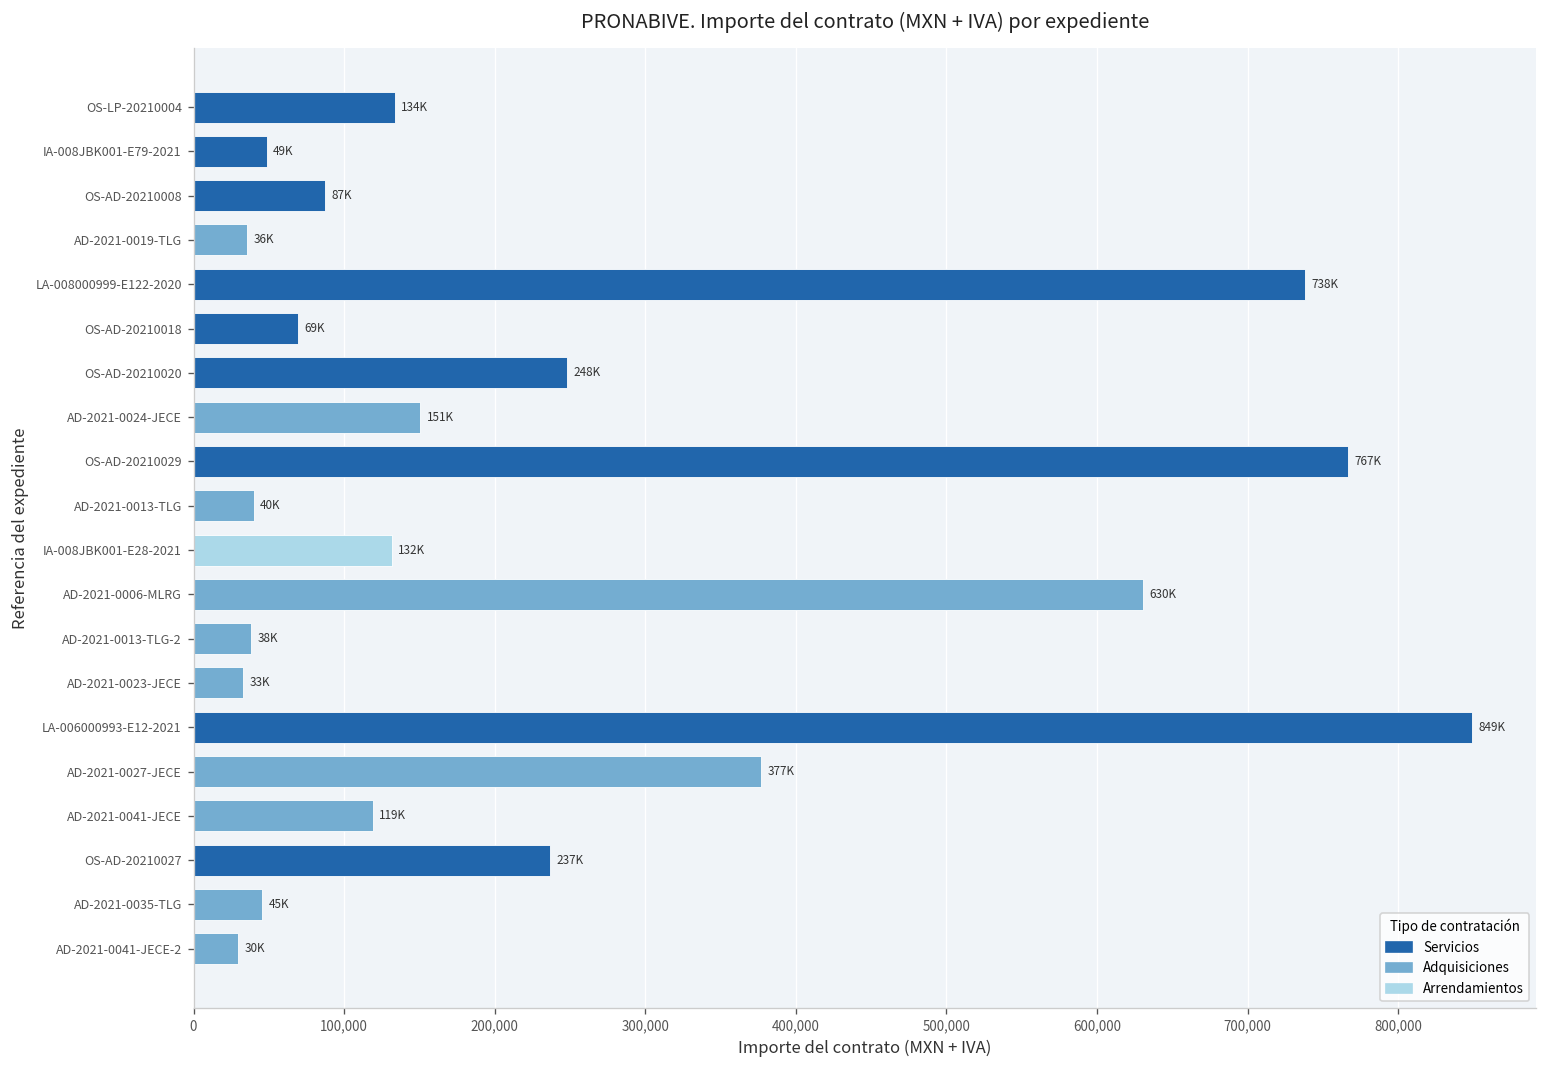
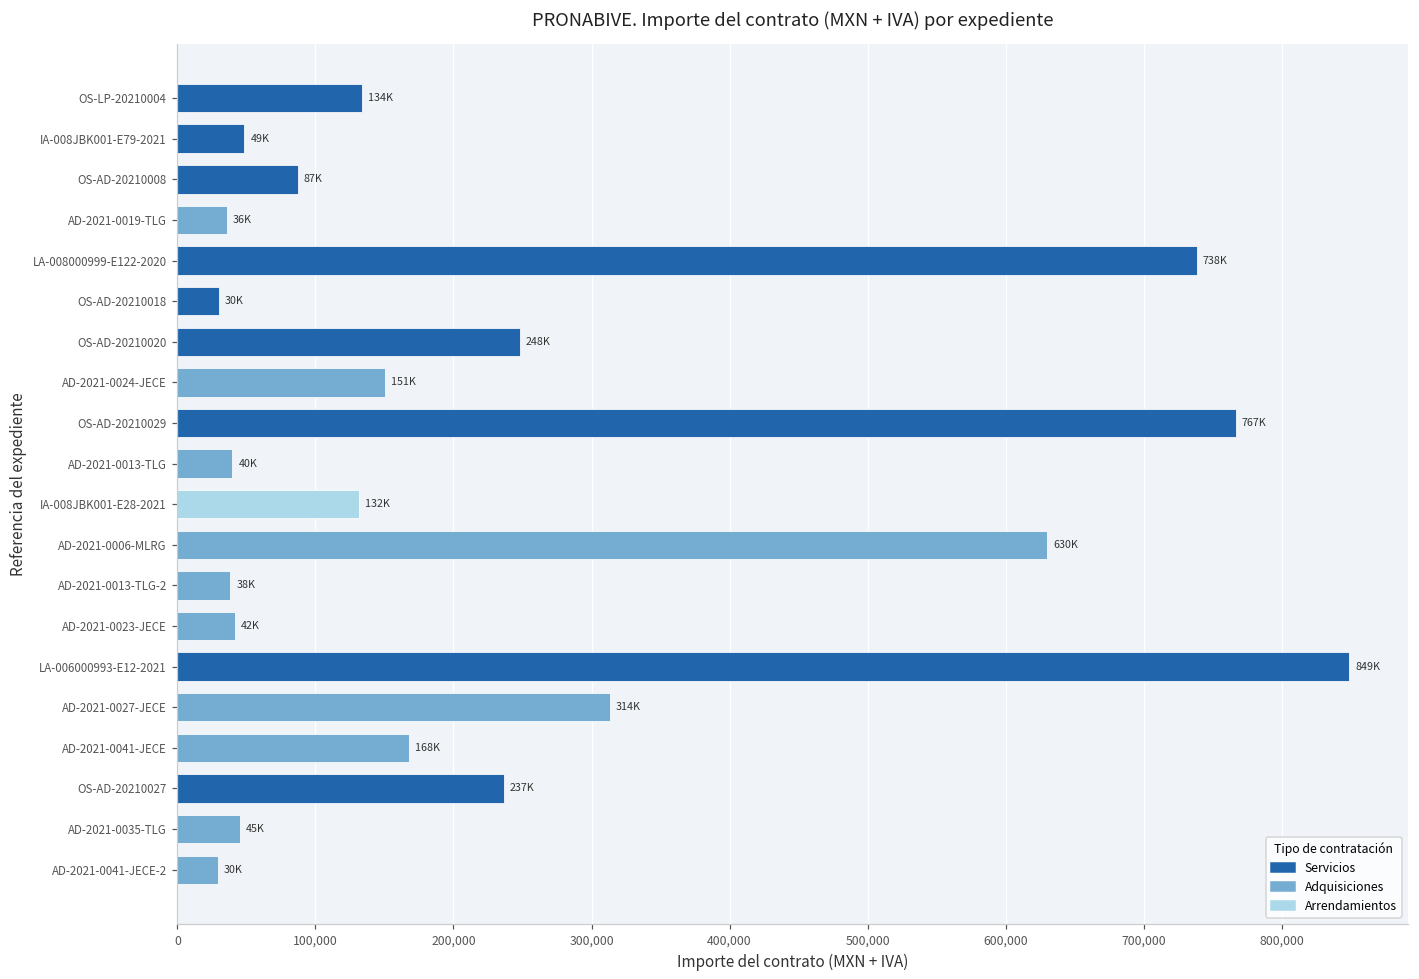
OS-AD-20210018: 69K -> 30K
AD-2021-0023-JECE: 33K -> 42K
AD-2021-0027-JECE: 377K -> 314K
AD-2021-0041-JECE: 119K -> 168K
